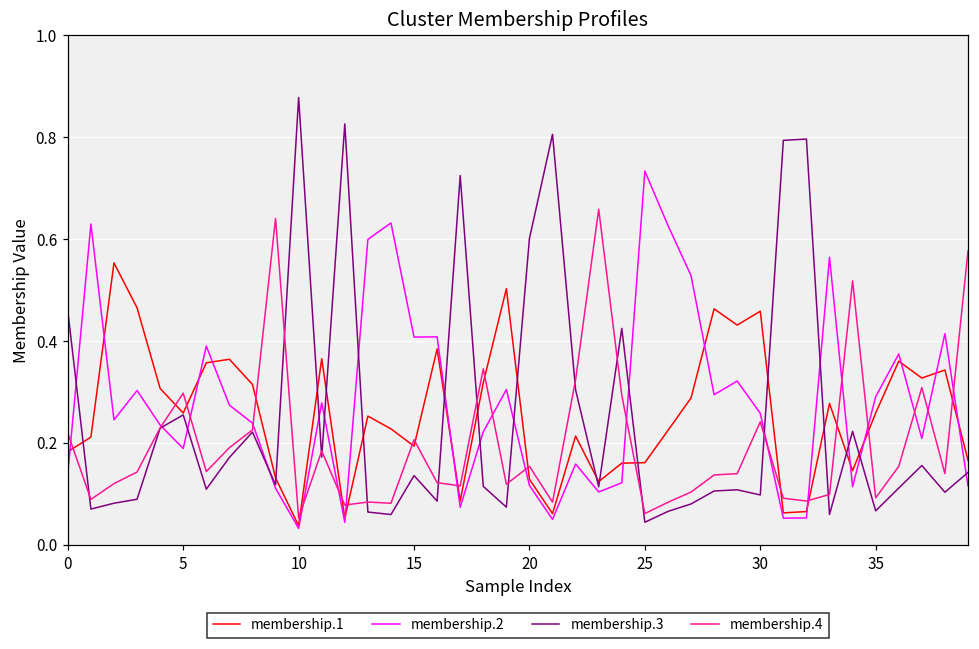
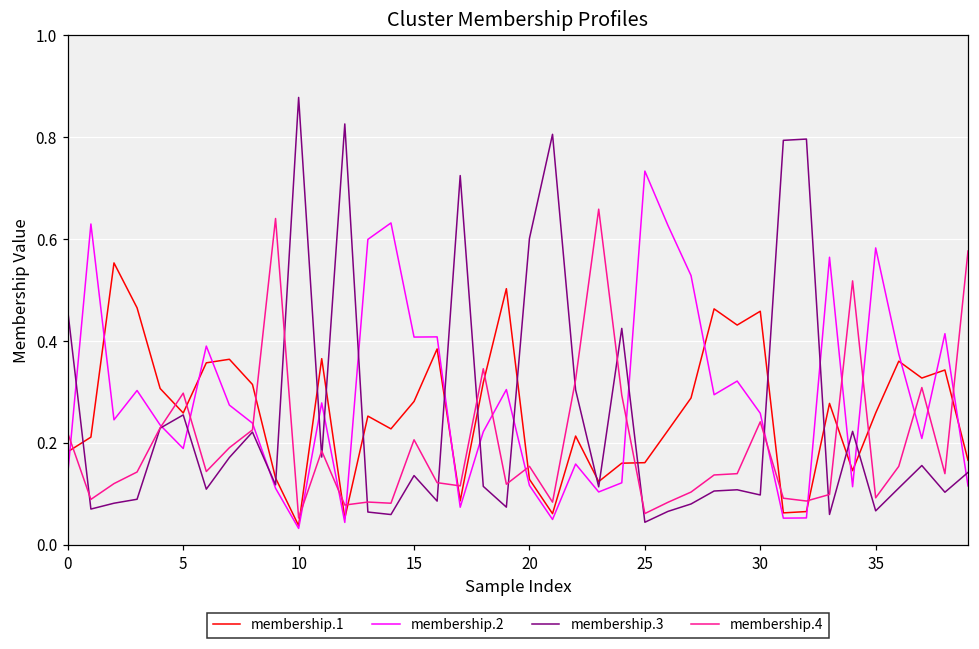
membership.1, 15: 0.19 -> 0.28
membership.2, 35: 0.29 -> 0.58
